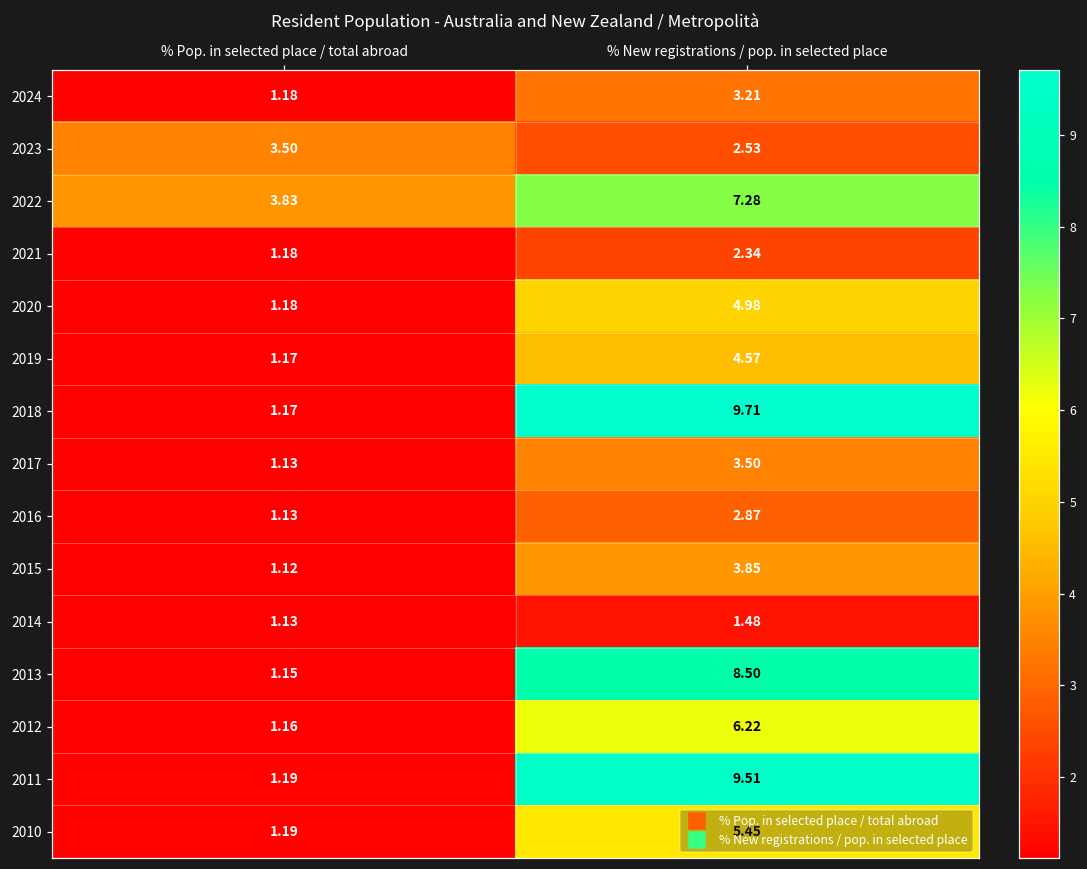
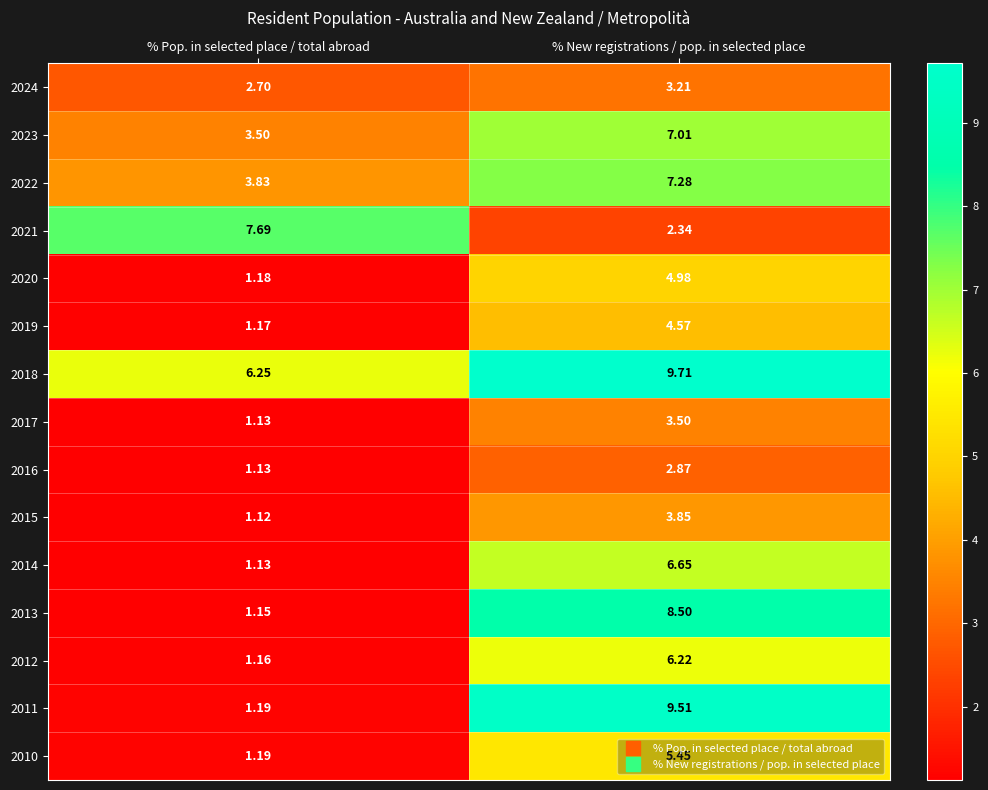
2024, % Pop. in selected place / total abroad: 1.18 -> 2.70
2023, % New registrations / pop. in selected place: 2.53 -> 7.01
2021, % Pop. in selected place / total abroad: 1.18 -> 7.69
2018, % Pop. in selected place / total abroad: 1.17 -> 6.25
2014, % New registrations / pop. in selected place: 1.48 -> 6.65
